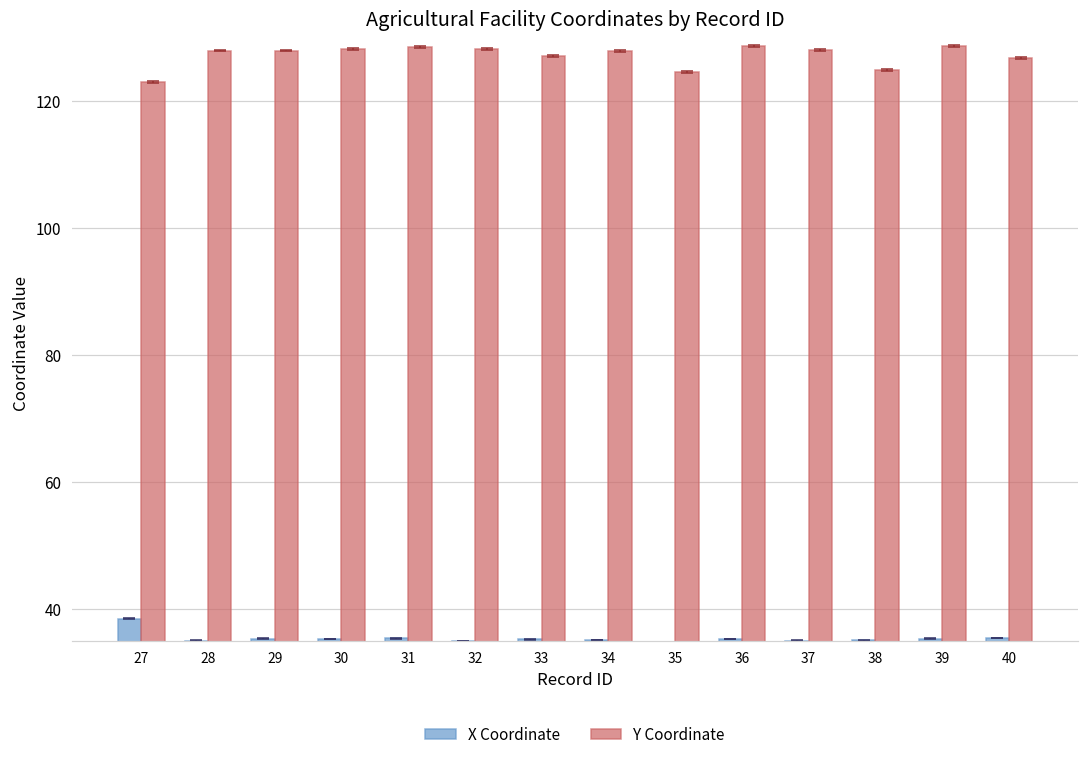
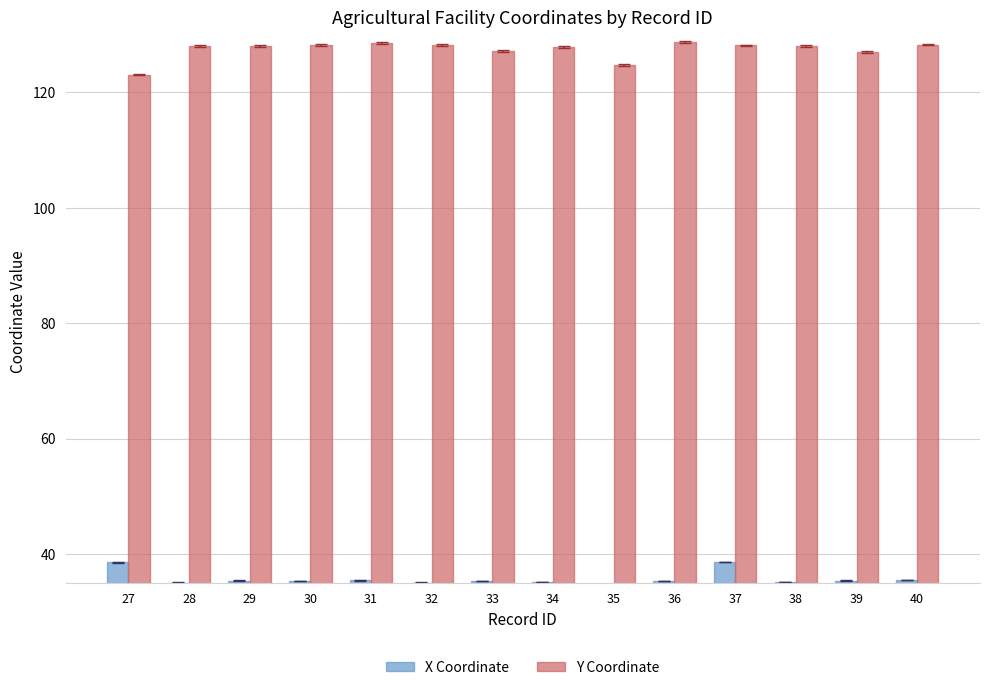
X Coordinate, 37: 35 -> 39
Y Coordinate, 38: 125 -> 128
Y Coordinate, 39: 129 -> 127
Y Coordinate, 40: 127 -> 128
